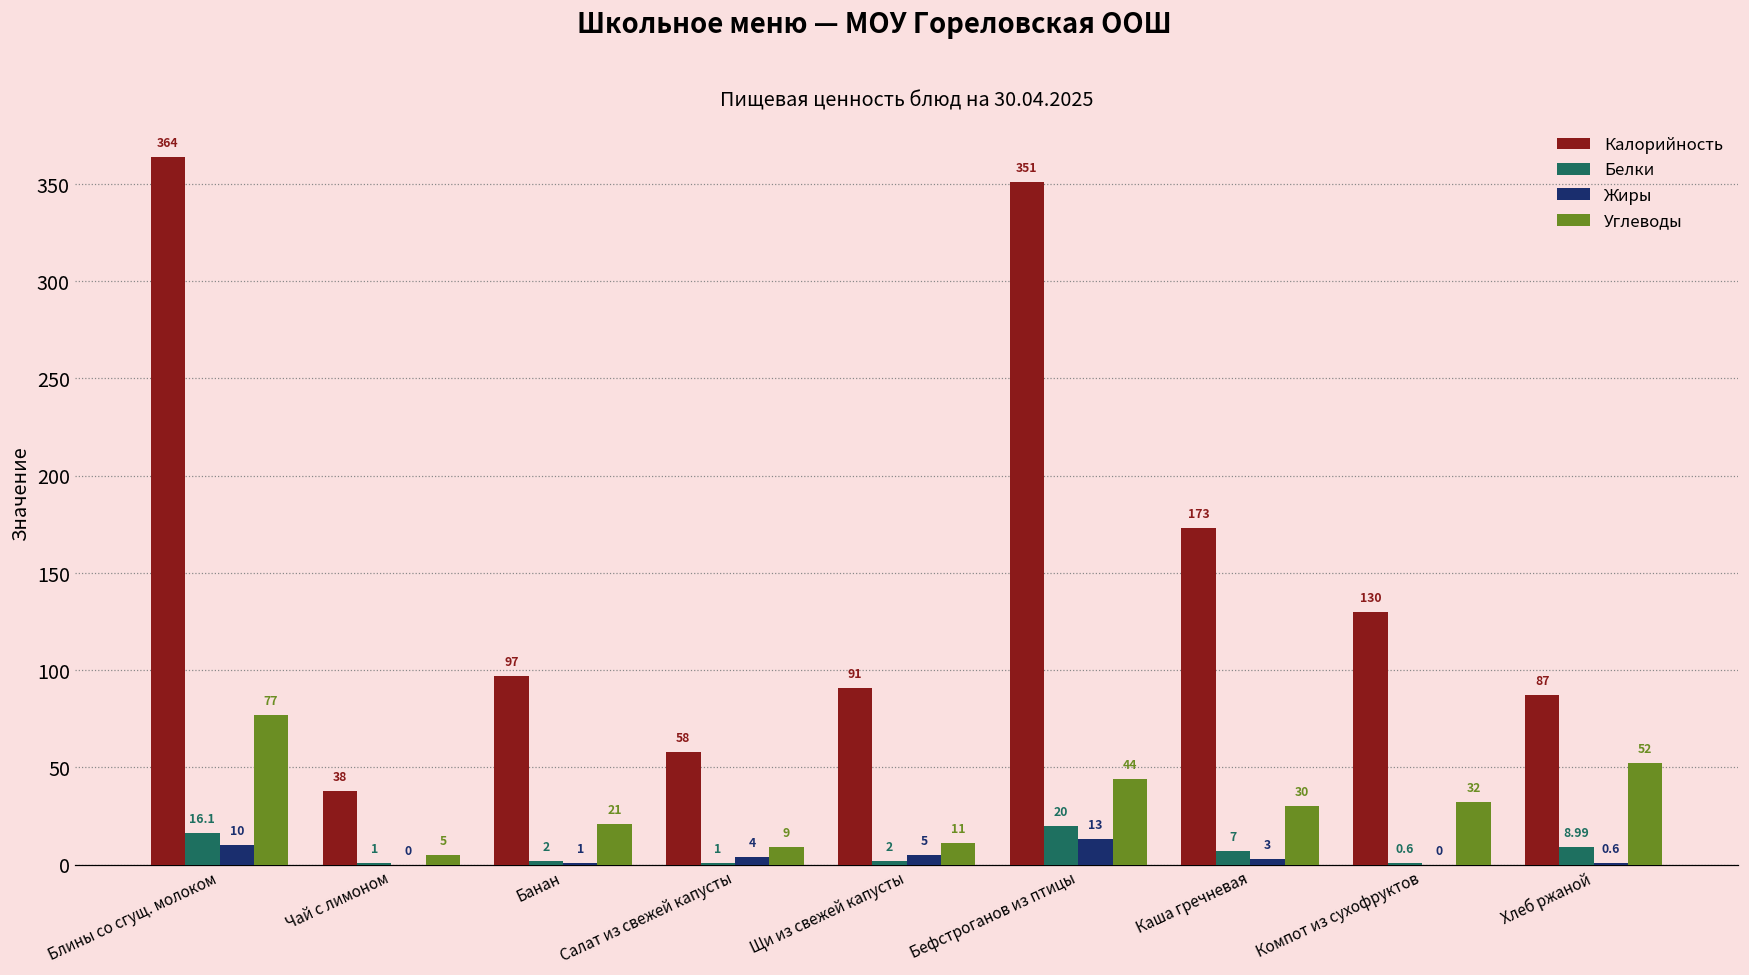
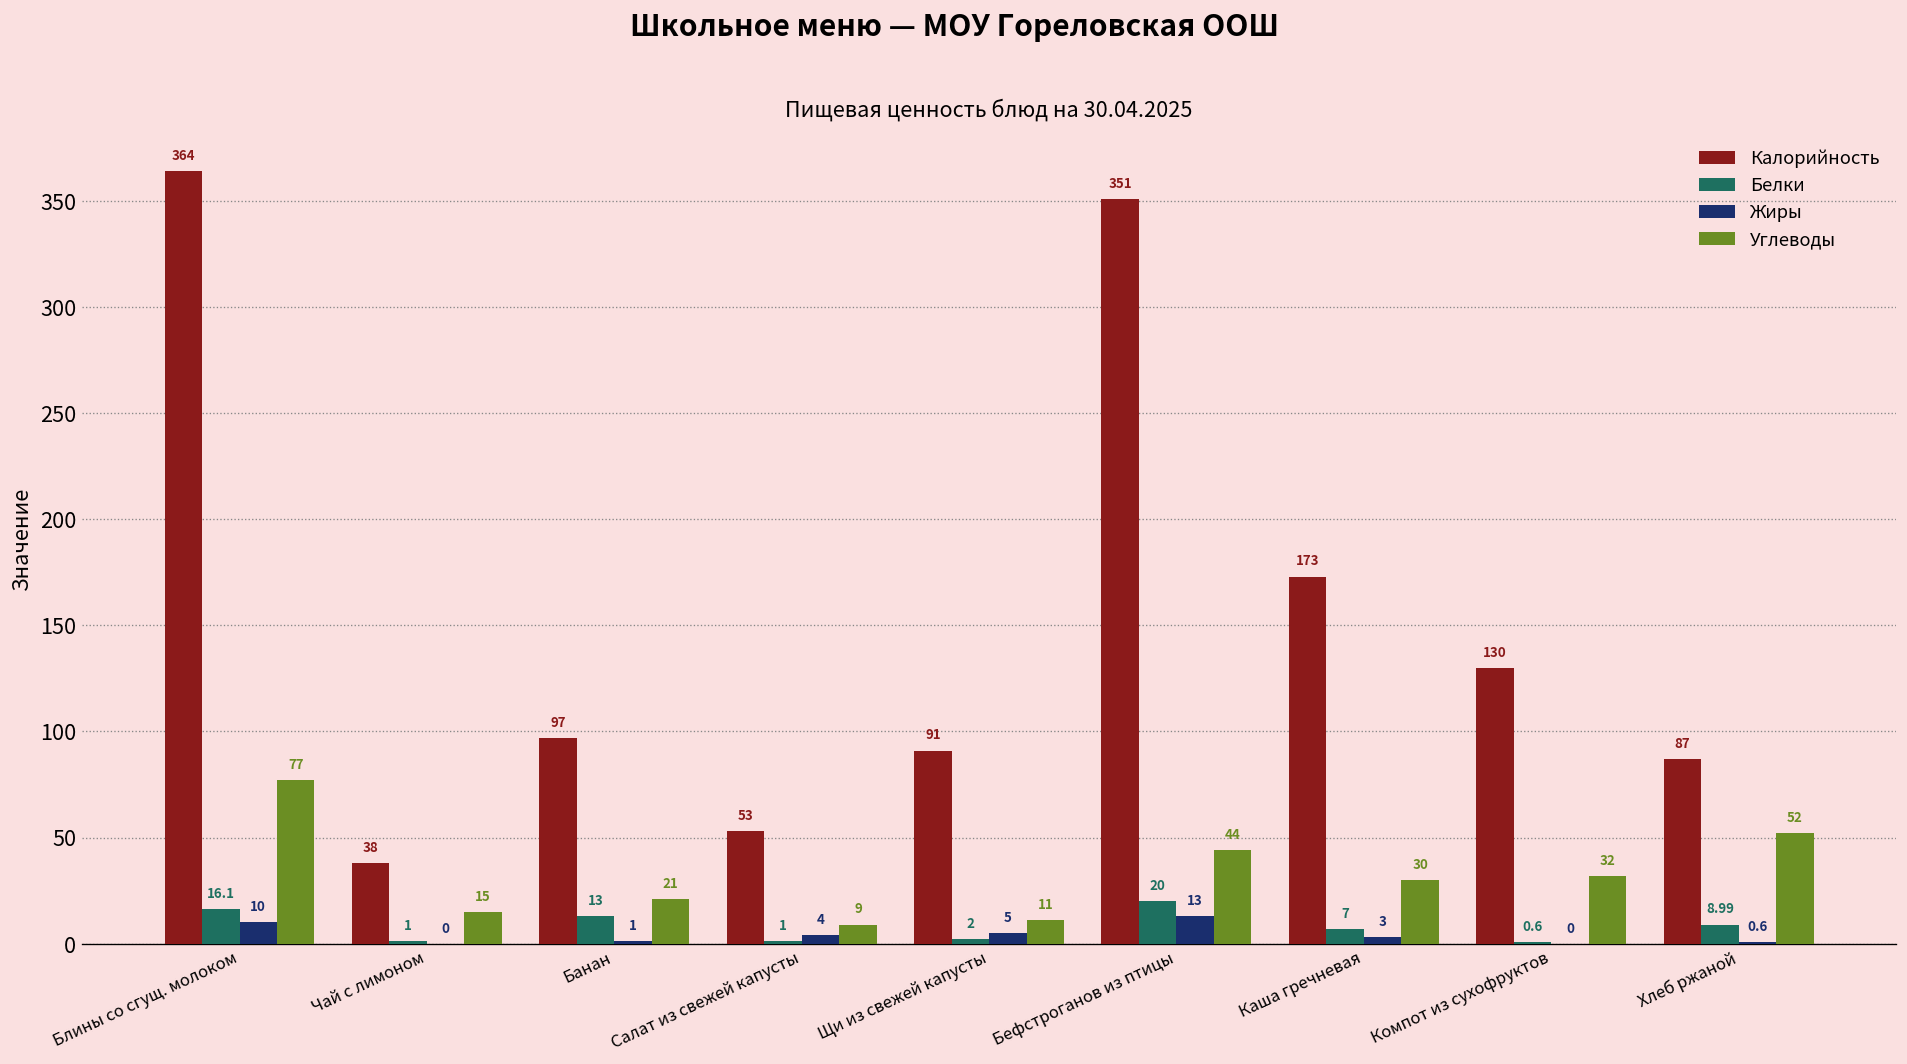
Углеводы, Чай с лимоном: 5 -> 15
Белки, Банан: 2 -> 13
Калорийность, Салат из свежей капусты: 58 -> 53
